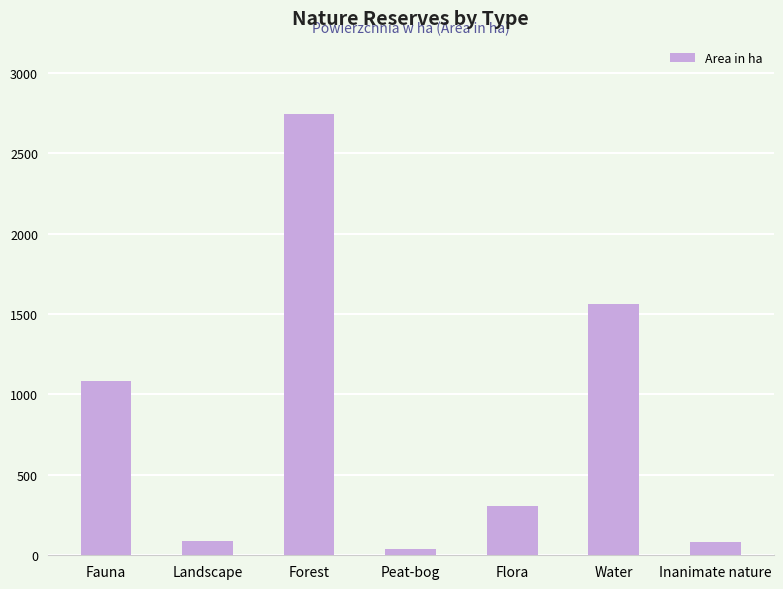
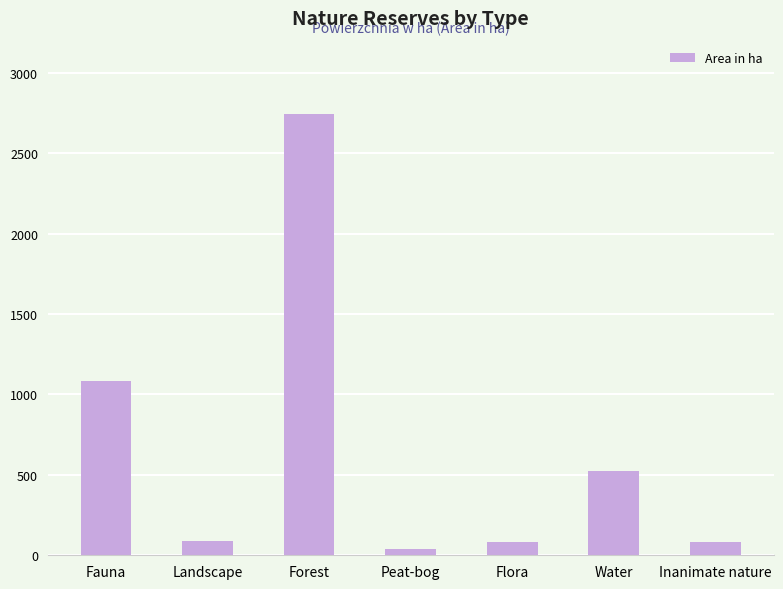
Flora: 310 -> 80
Water: 1560 -> 530
